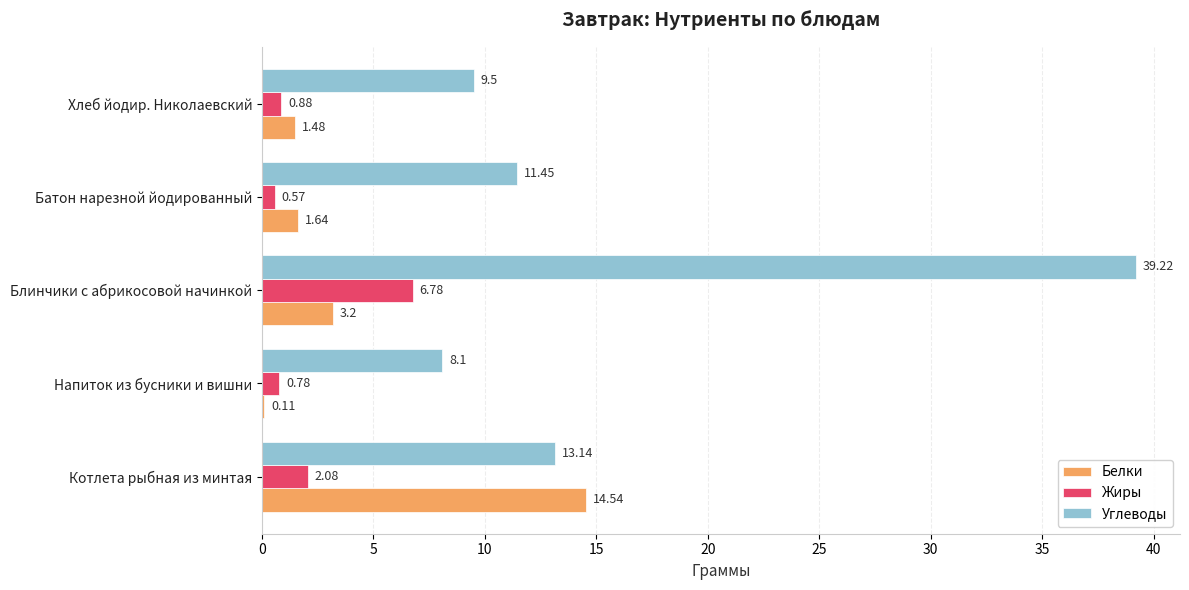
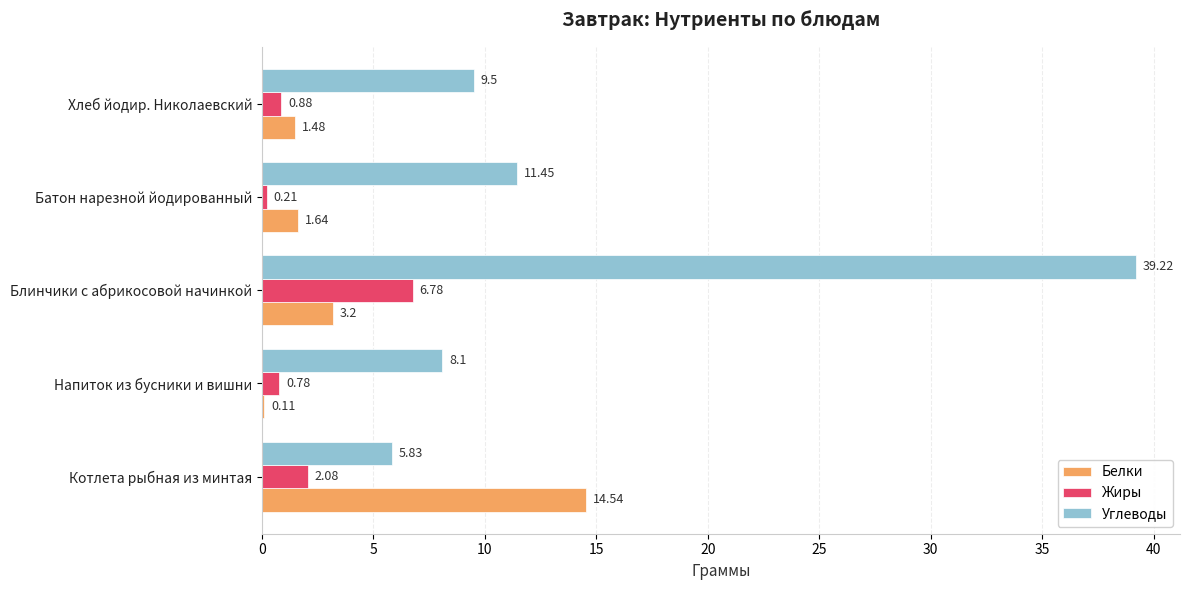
Жиры, Батон нарезной йодированный: 0.57 -> 0.21
Углеводы, Котлета рыбная из минтая: 13.14 -> 5.83
